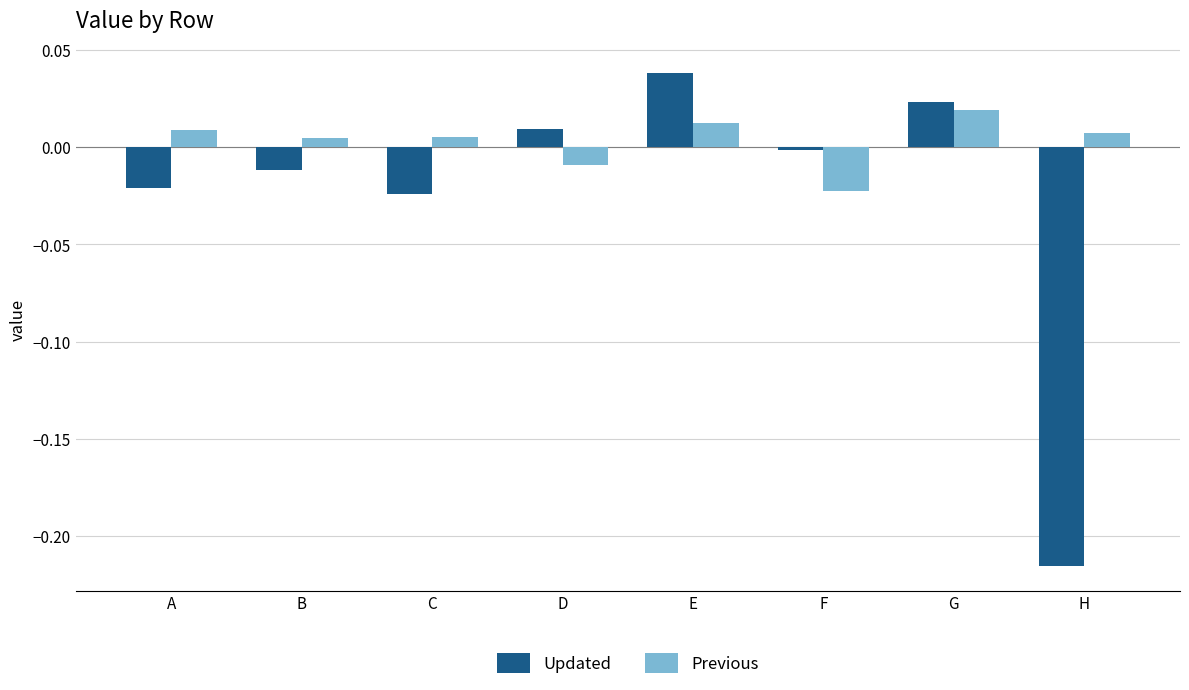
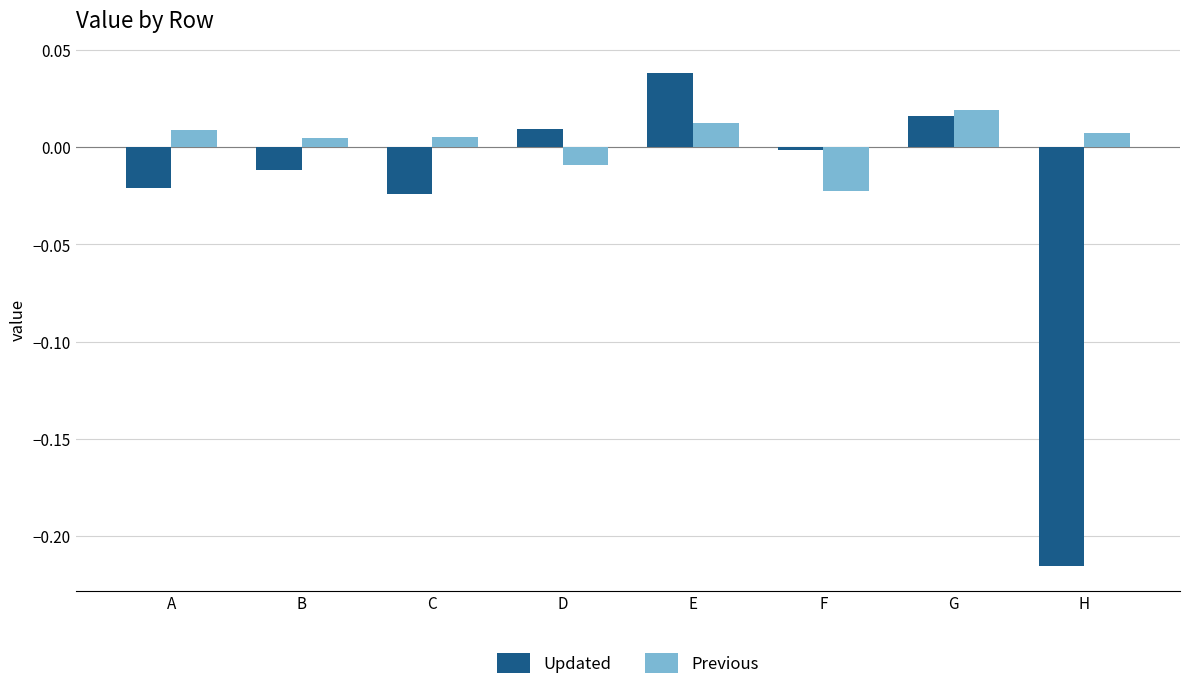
Updated, G: 0.023 -> 0.016
